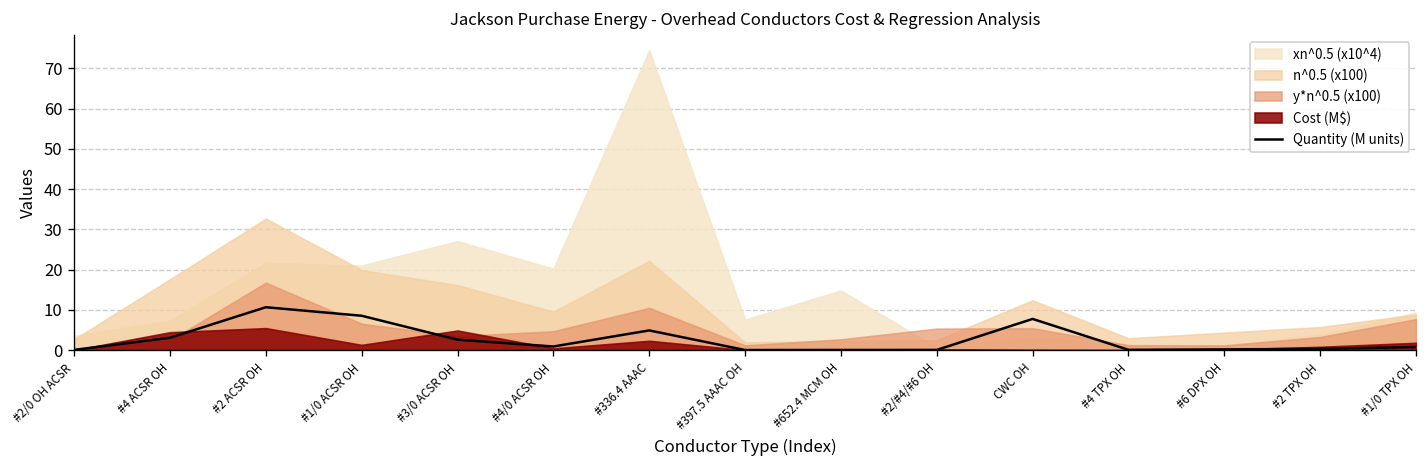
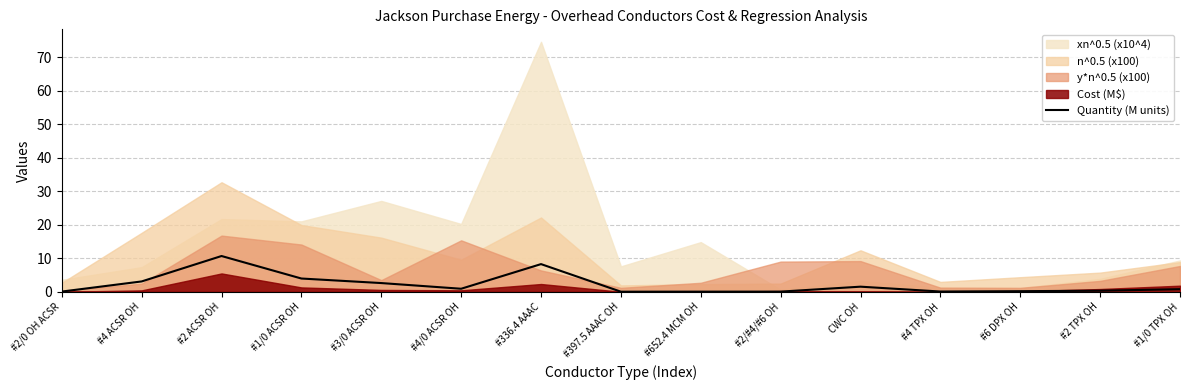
Cost (M$), #4 ACSR OH: 4 -> 0
Quantity (M units), #1/0 ACSR OH: 9 -> 4
y*n^0.5 (x100), #1/0 ACSR OH: 7 -> 14
Cost (M$), #3/0 ACSR OH: 5 -> 1
y*n^0.5 (x100), #4/0 ACSR OH: 5 -> 15
Quantity (M units), #336.4 AAAC: 5 -> 8
y*n^0.5 (x100), #336.4 AAAC: 10 -> 6
y*n^0.5 (x100), #2/#4/#6 OH: 5 -> 9
Quantity (M units), CWC OH: 8 -> 2
y*n^0.5 (x100), CWC OH: 5 -> 9
